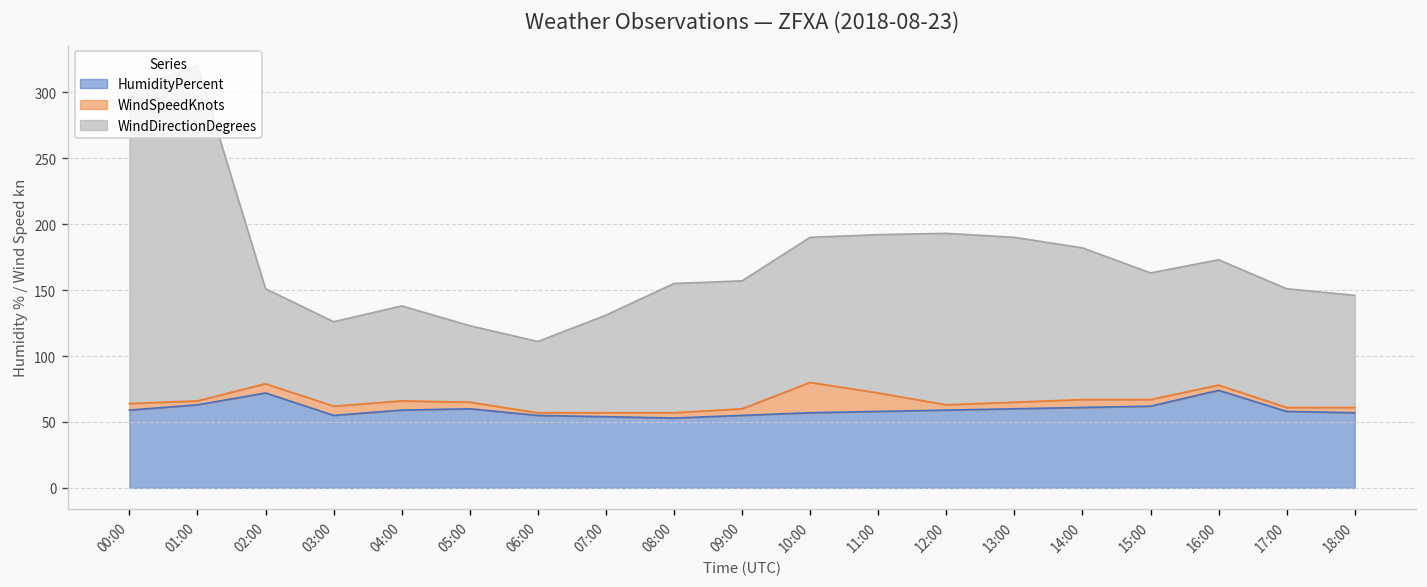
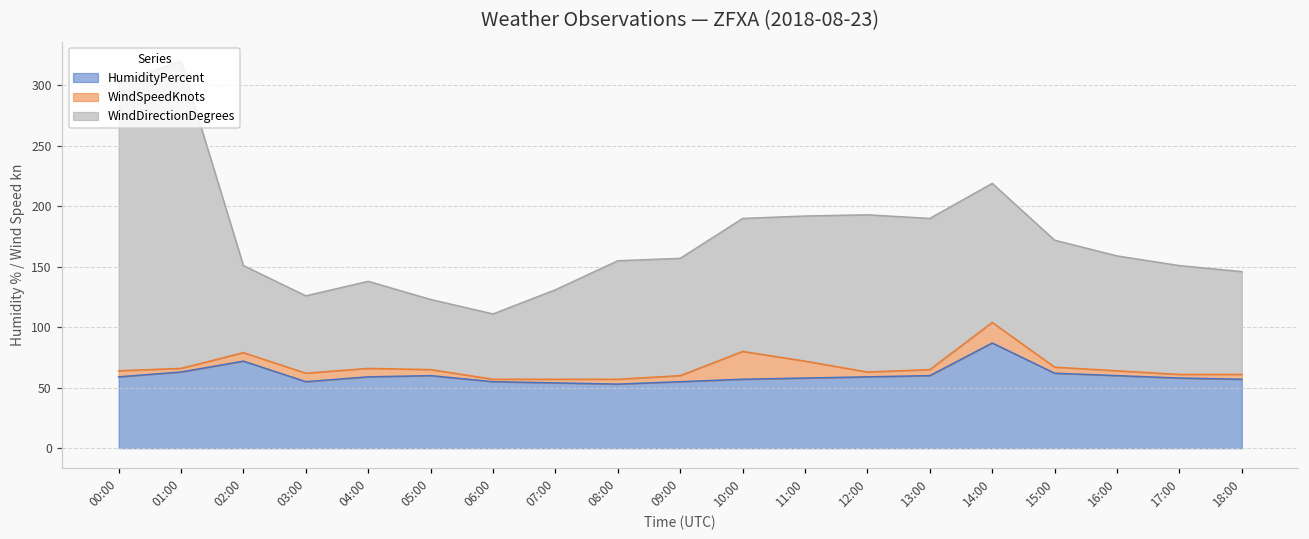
HumidityPercent, 14:00: 61 -> 87
WindSpeedKnots, 14:00: 6 -> 17
WindDirectionDegrees, 15:00: 96 -> 105
HumidityPercent, 16:00: 74 -> 60
